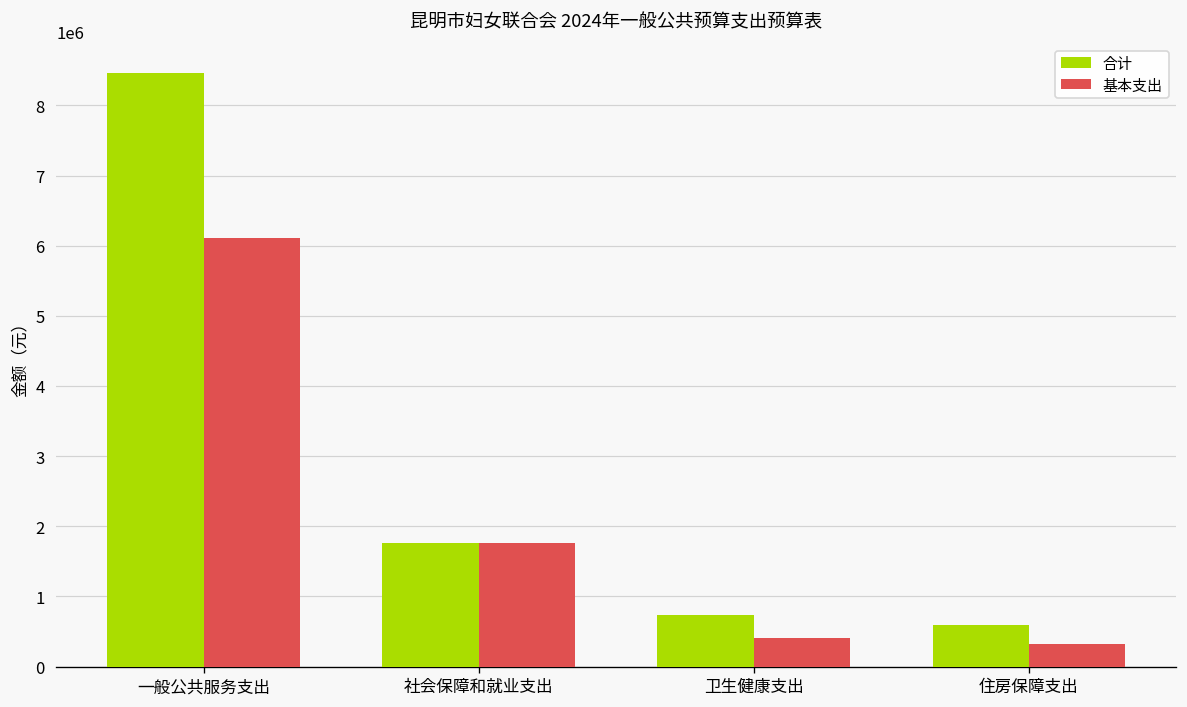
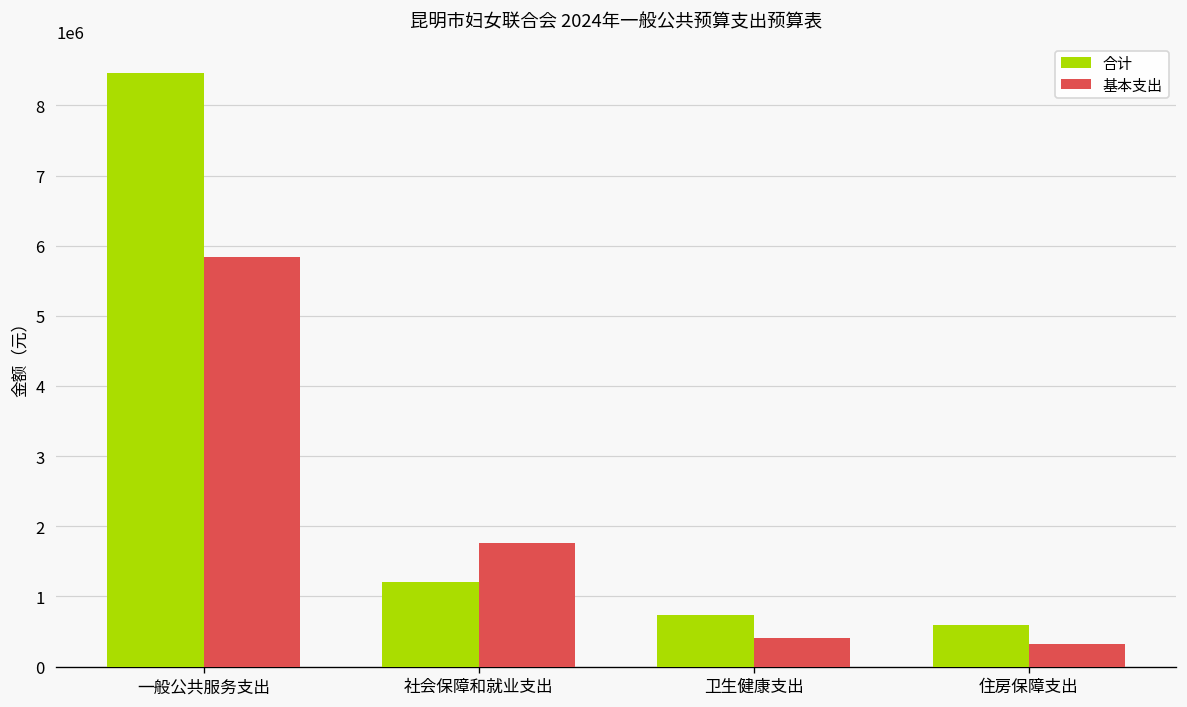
基本支出, 一般公共服务支出: 6100000 -> 5800000
合计, 社会保障和就业支出: 1800000 -> 1200000
